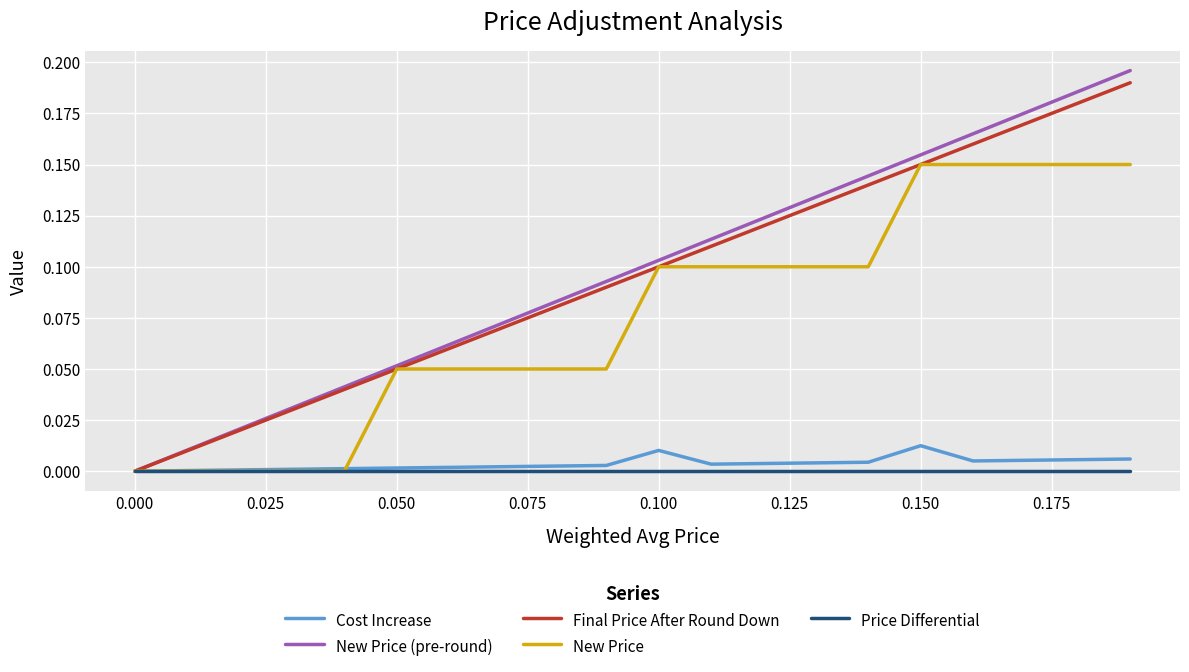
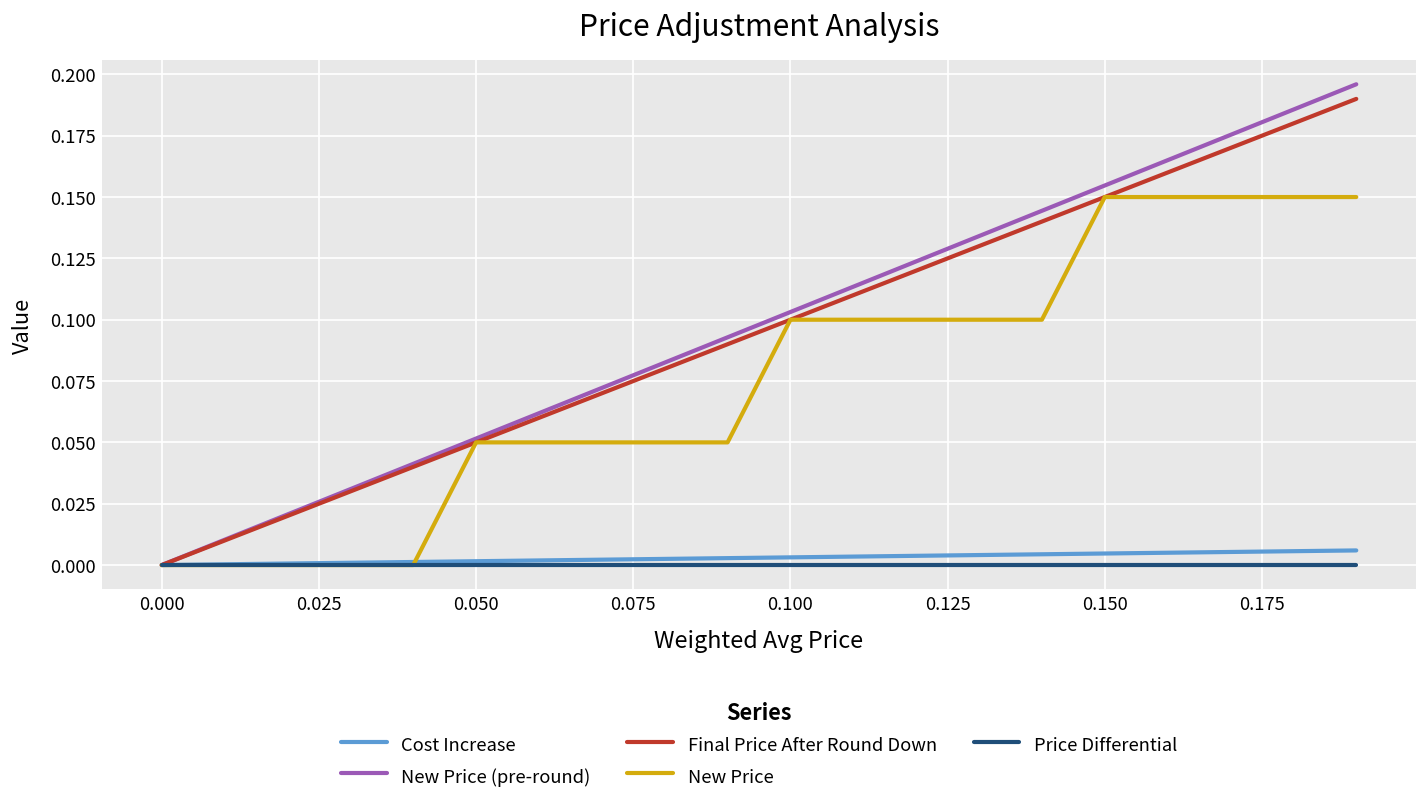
Cost Increase, 0.100: 0.010 -> 0.003
Cost Increase, 0.150: 0.012 -> 0.005
